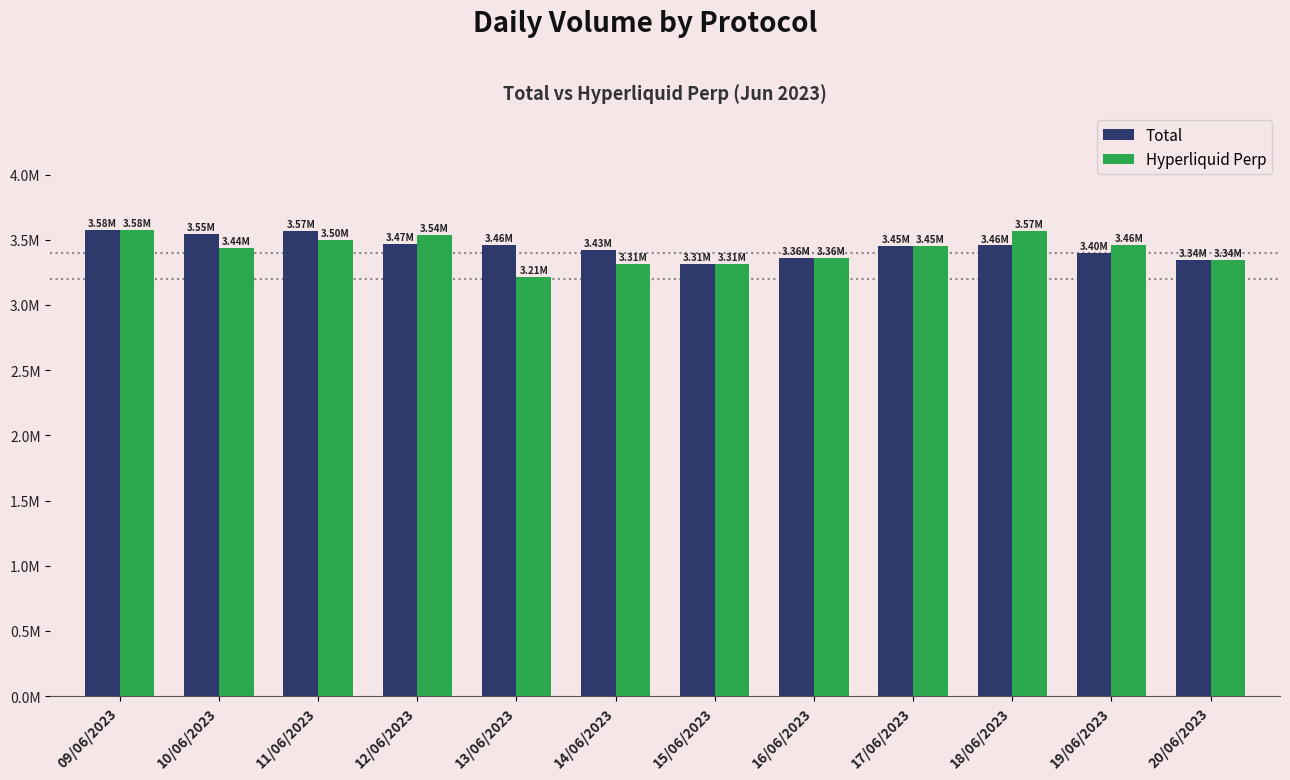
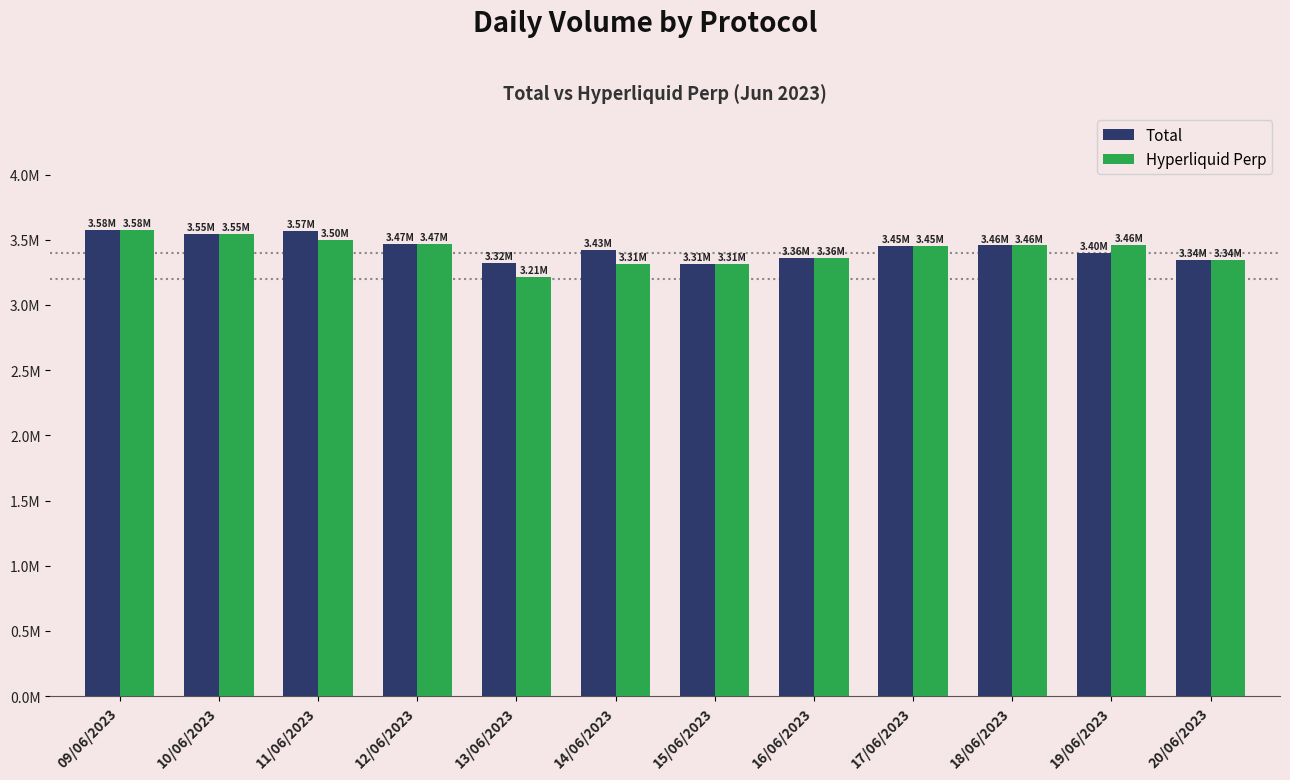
Hyperliquid Perp, 10/06/2023: 3.44M -> 3.55M
Hyperliquid Perp, 12/06/2023: 3.54M -> 3.47M
Total, 13/06/2023: 3.46M -> 3.32M
Hyperliquid Perp, 18/06/2023: 3.57M -> 3.46M
